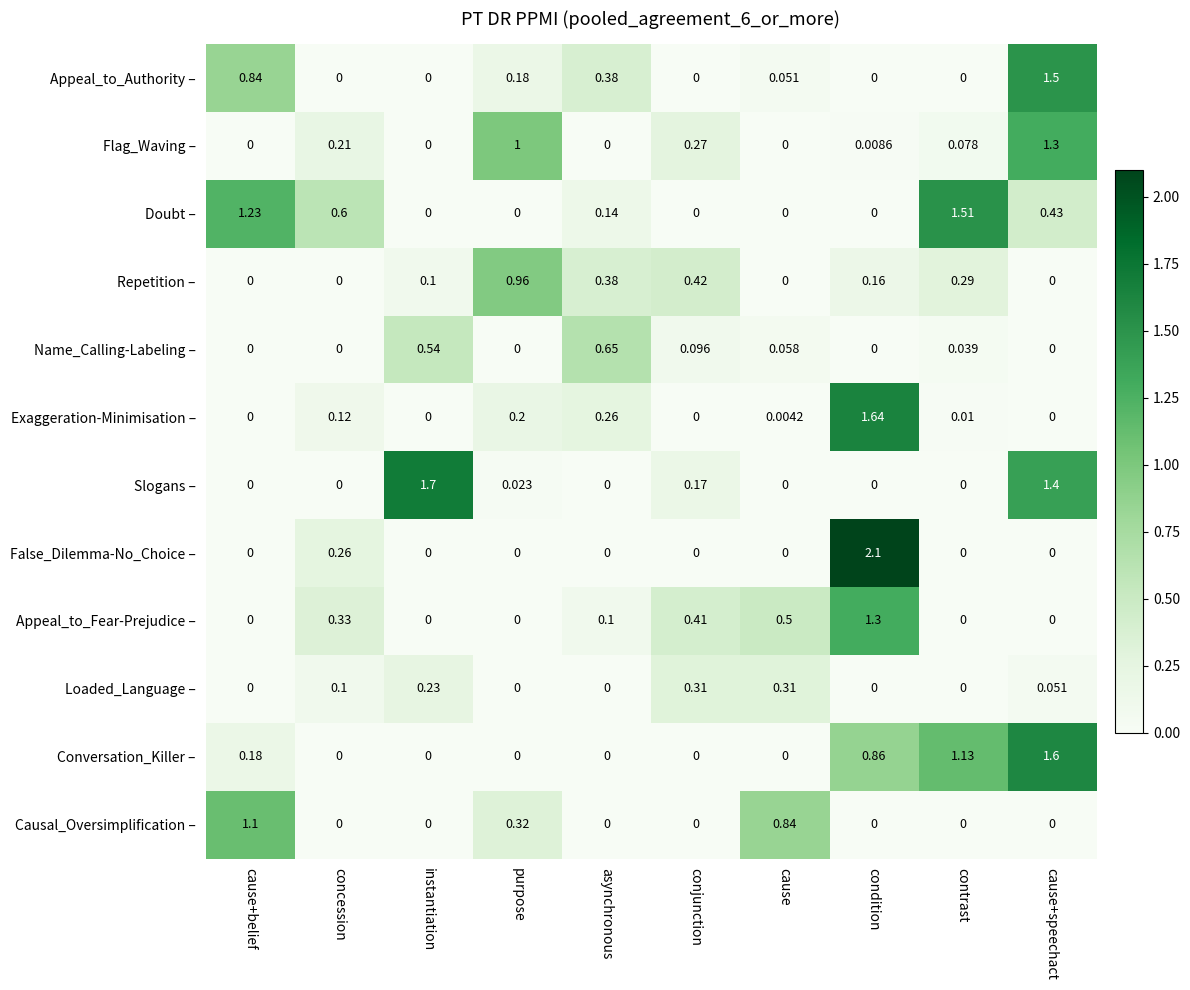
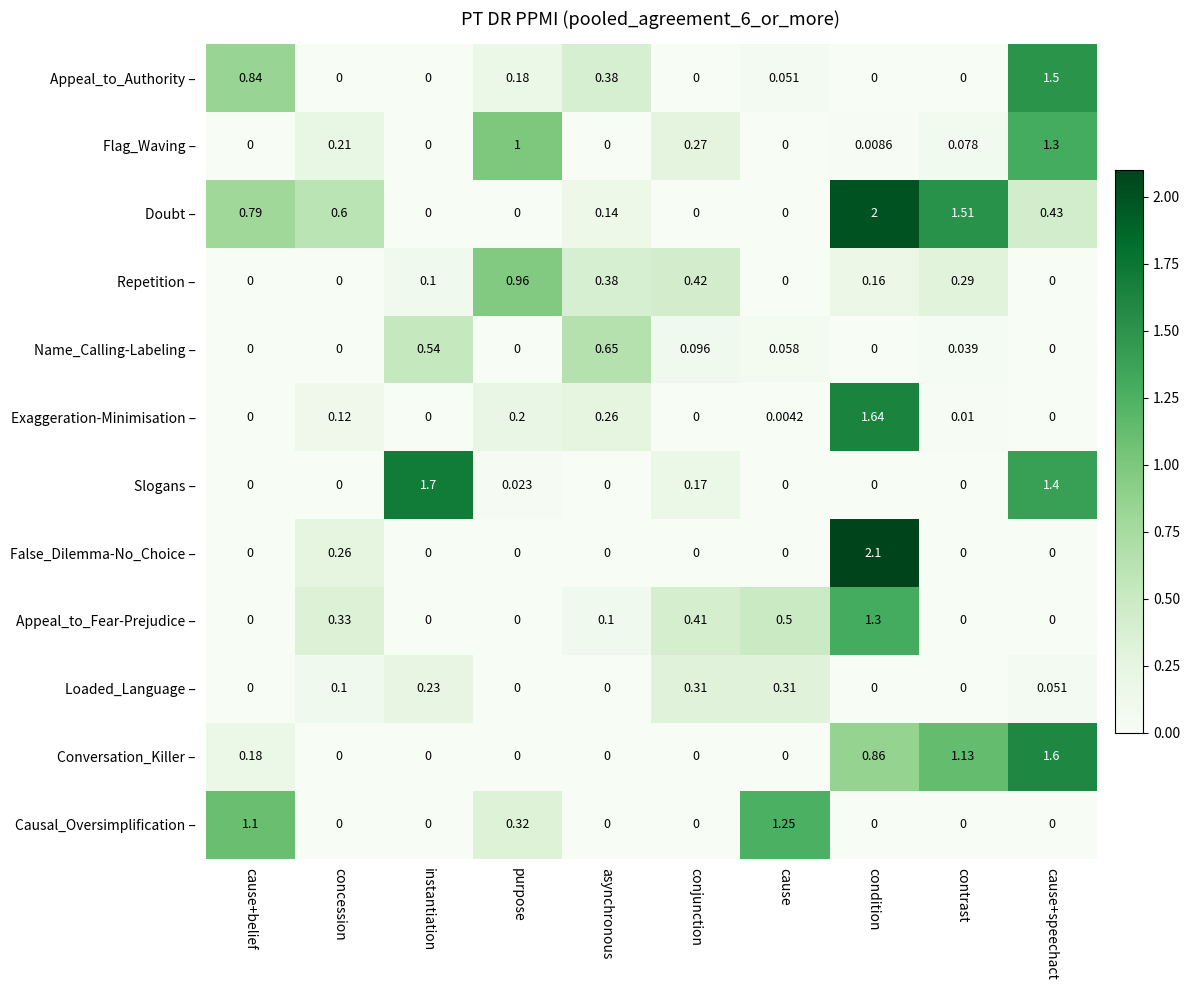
Doubt –, cause+belief: 1.23 -> 0.79
Doubt –, condition: 0 -> 2
Causal_Oversimplification –, cause: 0.84 -> 1.25
